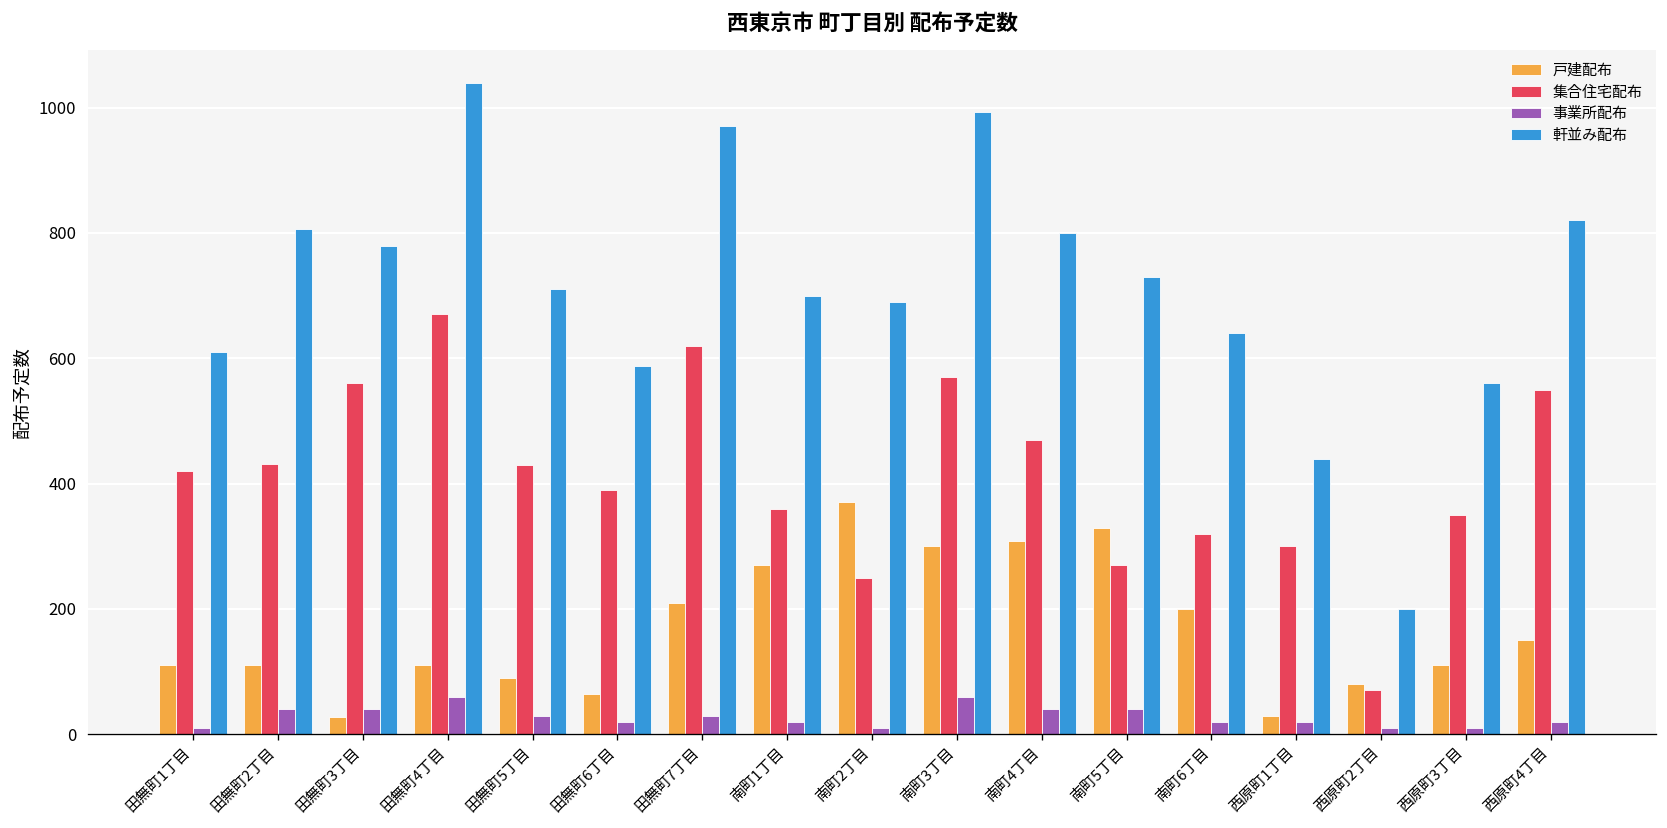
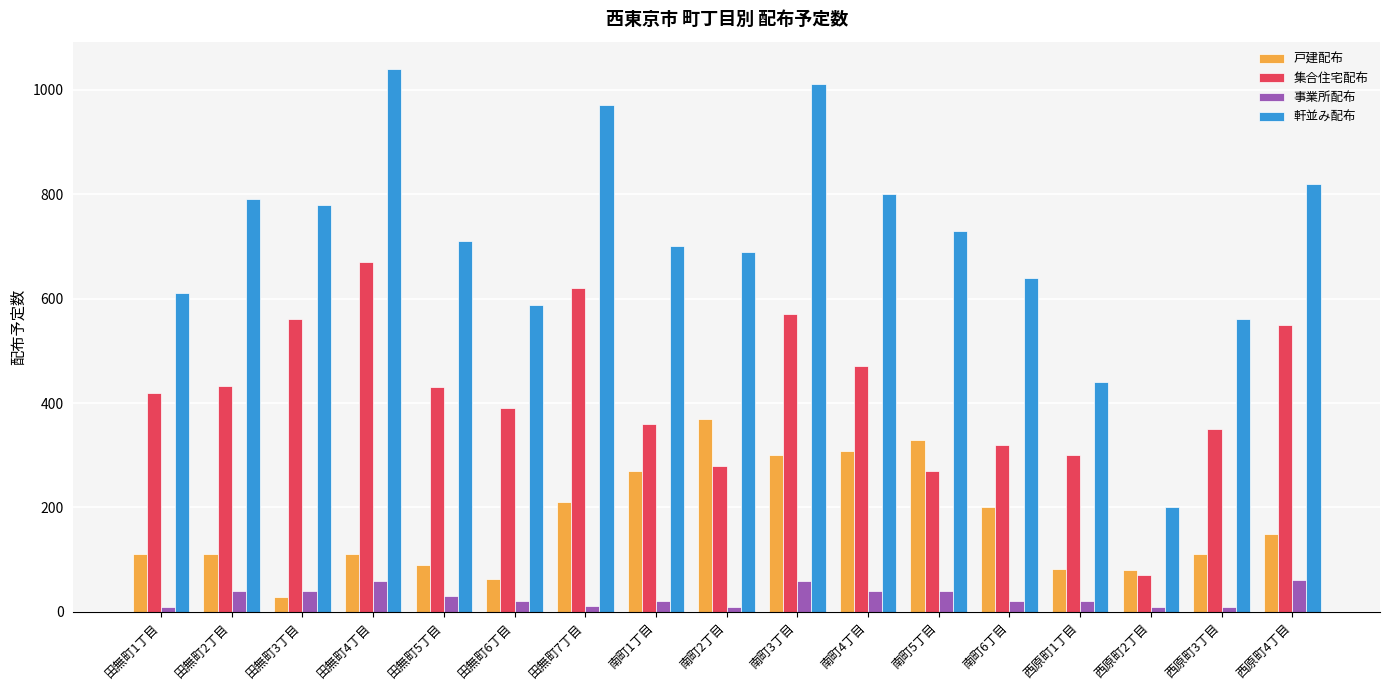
軒並み配布, 田無町2丁目: 810 -> 790
事業所配布, 田無町7丁目: 30 -> 10
集合住宅配布, 南町2丁目: 250 -> 280
軒並み配布, 南町3丁目: 990 -> 1010
戸建配布, 西原町1丁目: 30 -> 80
事業所配布, 西原町4丁目: 20 -> 60
